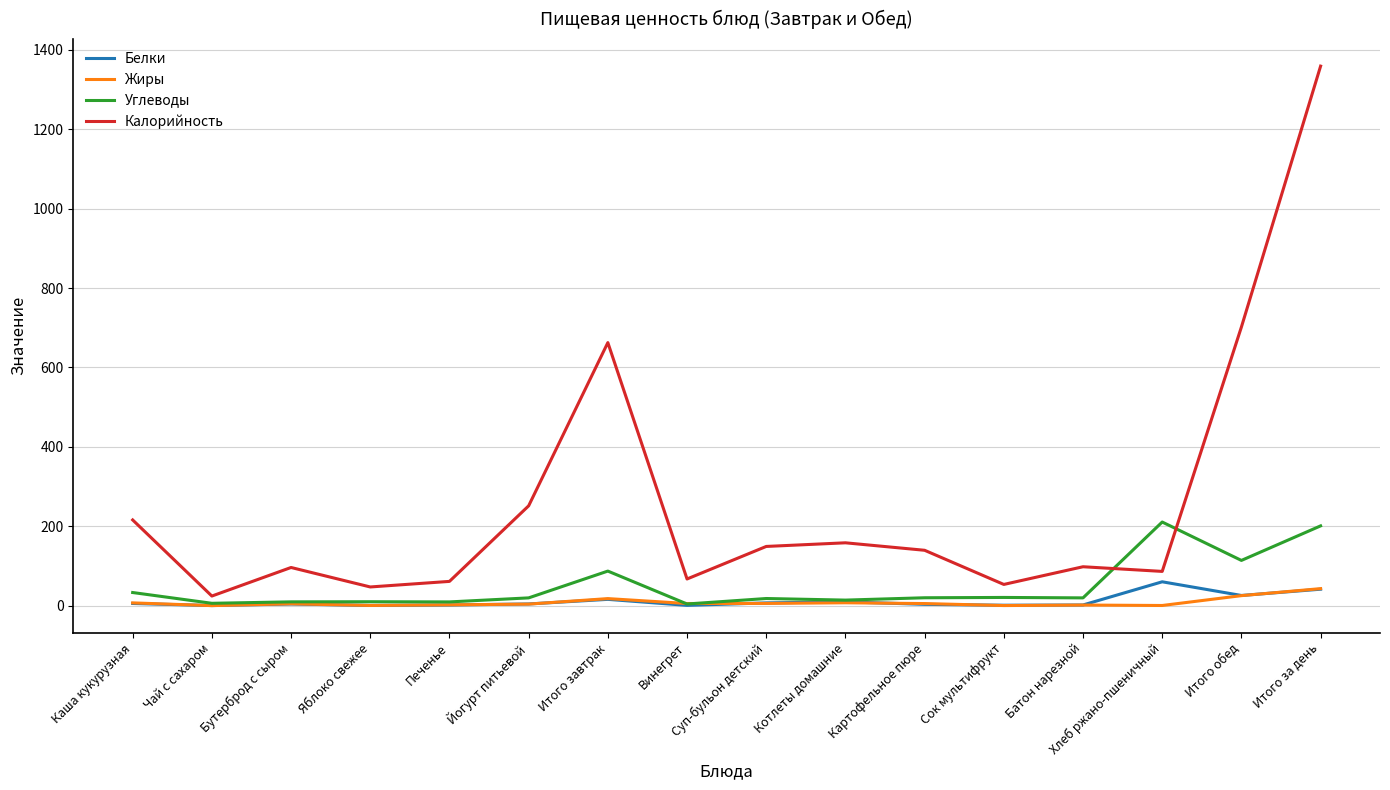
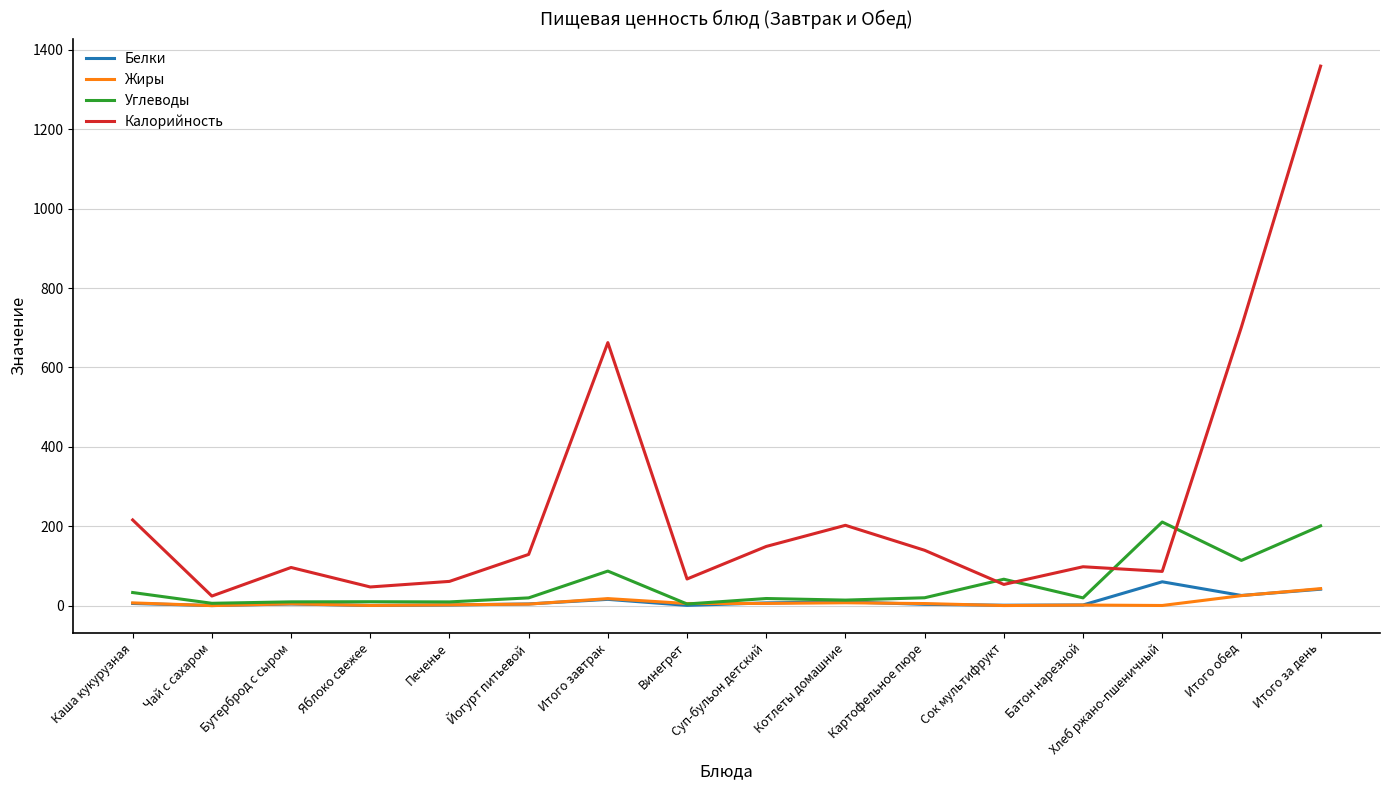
Калорийность, Йогурт питьевой: 250 -> 130
Калорийность, Котлеты домашние: 160 -> 200
Углеводы, Сок мультифрукт: 20 -> 70
